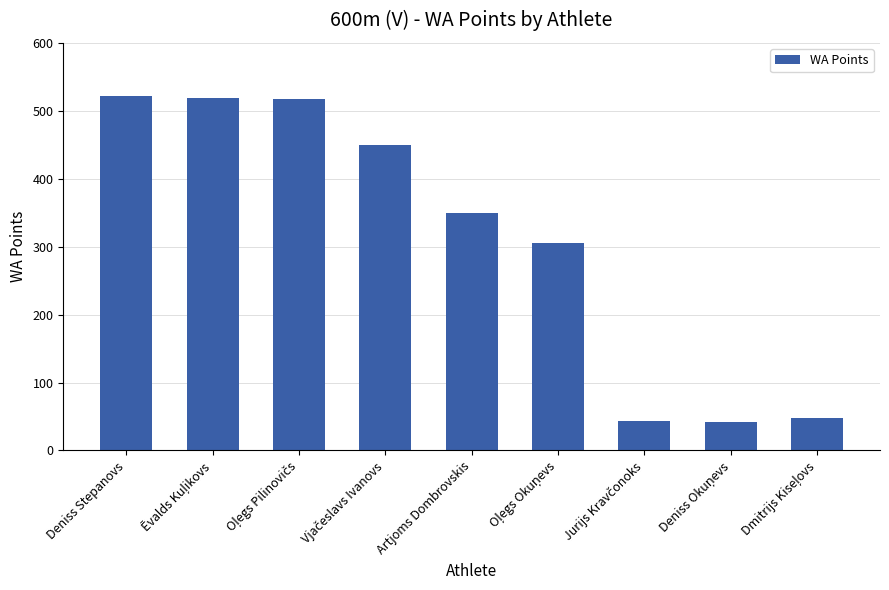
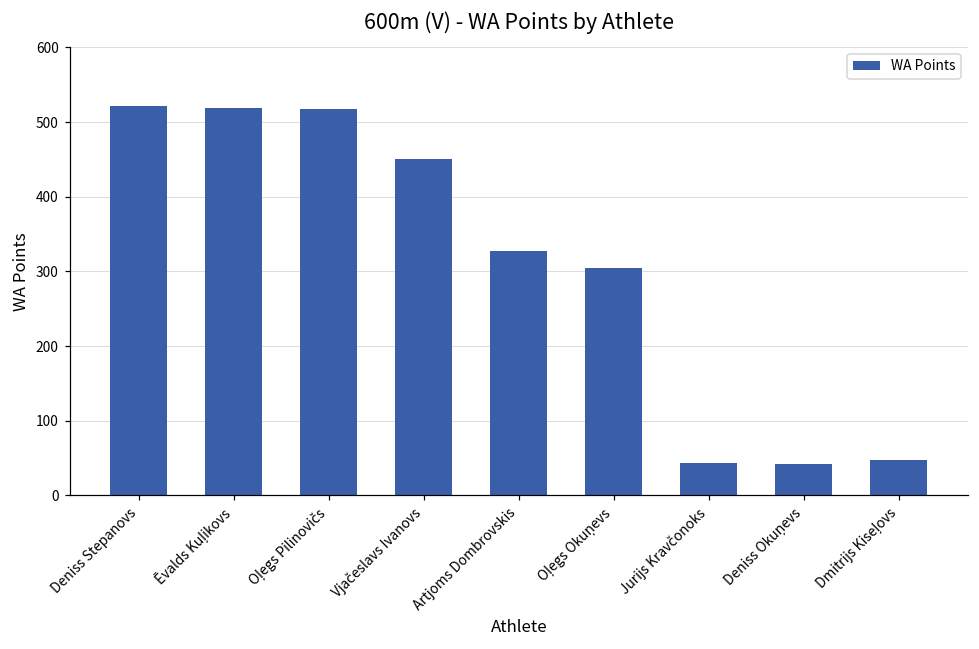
Artjoms Dombrovskis: 350 -> 330
